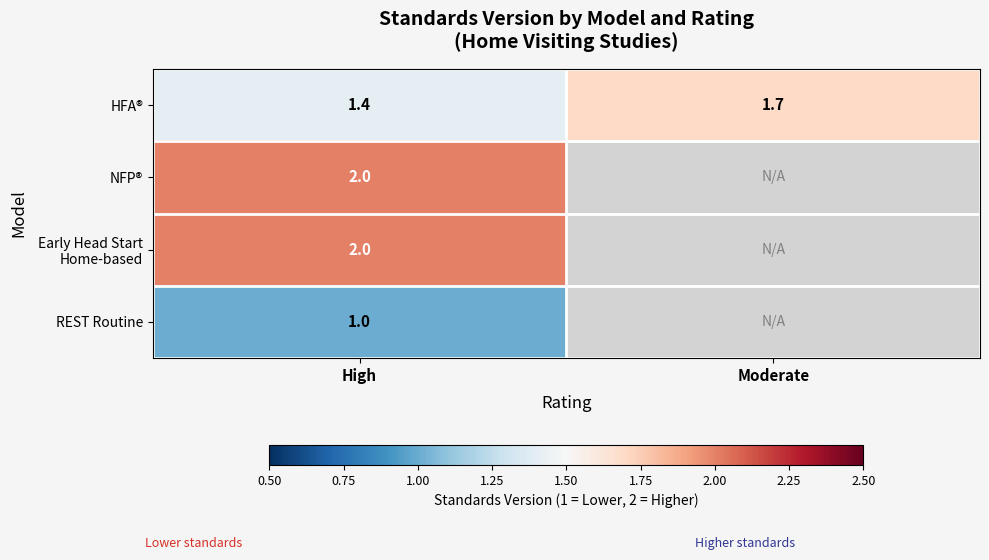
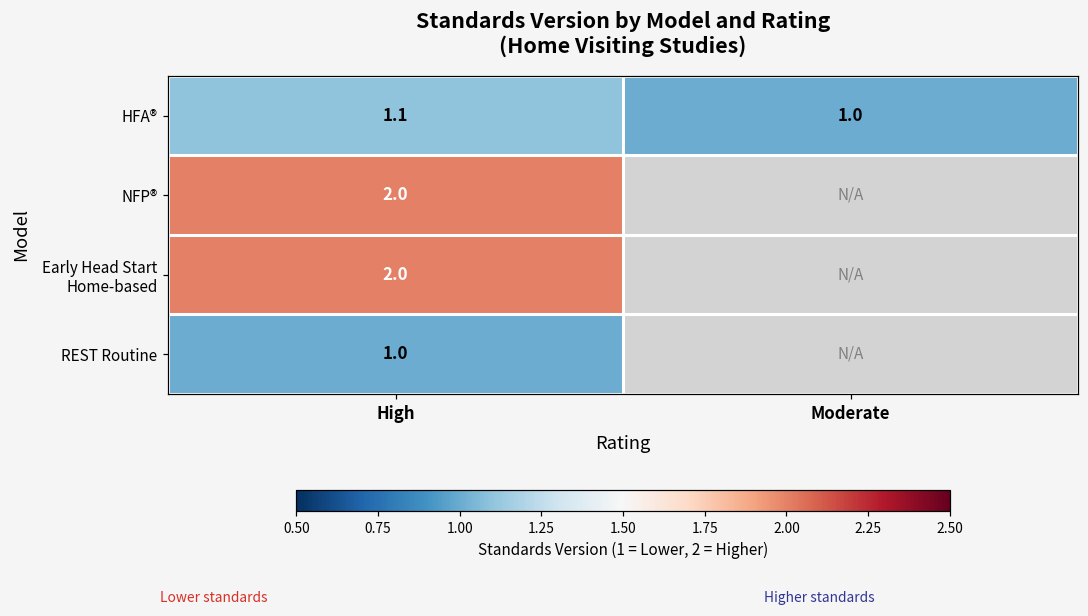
HFA®, High: 1.4 -> 1.1
HFA®, Moderate: 1.7 -> 1.0
